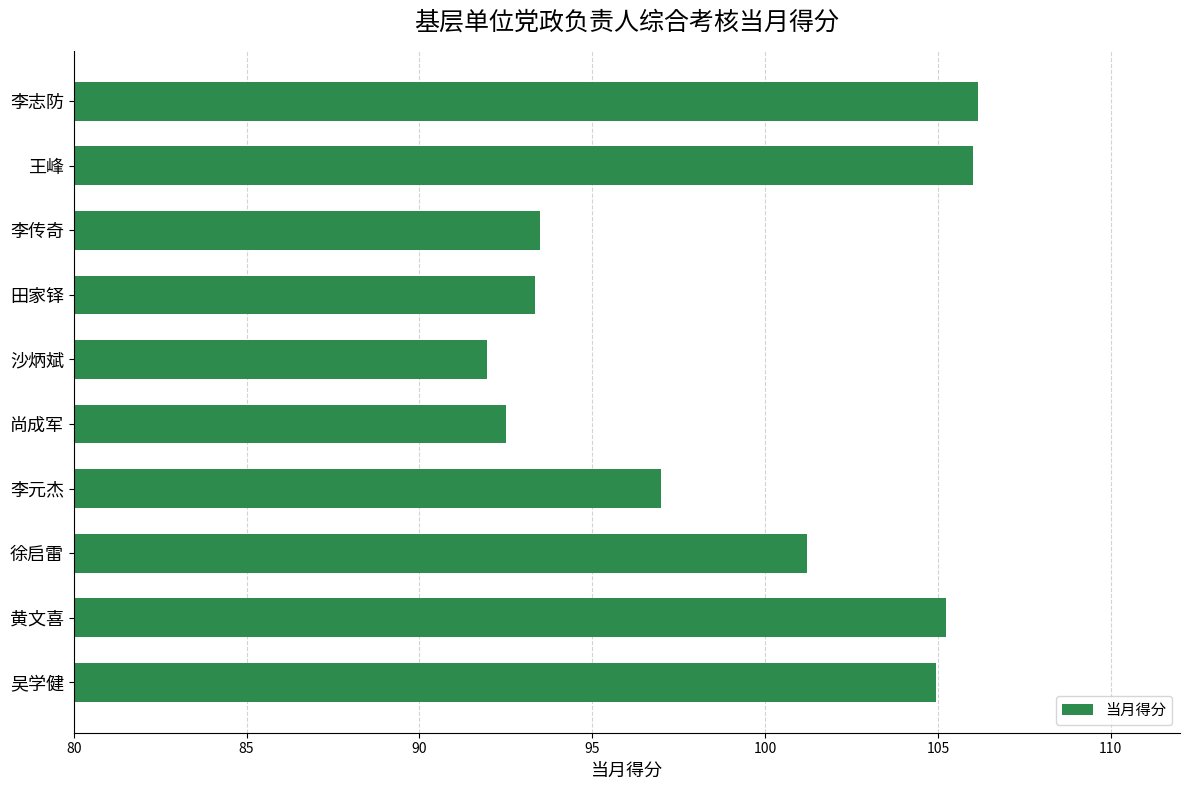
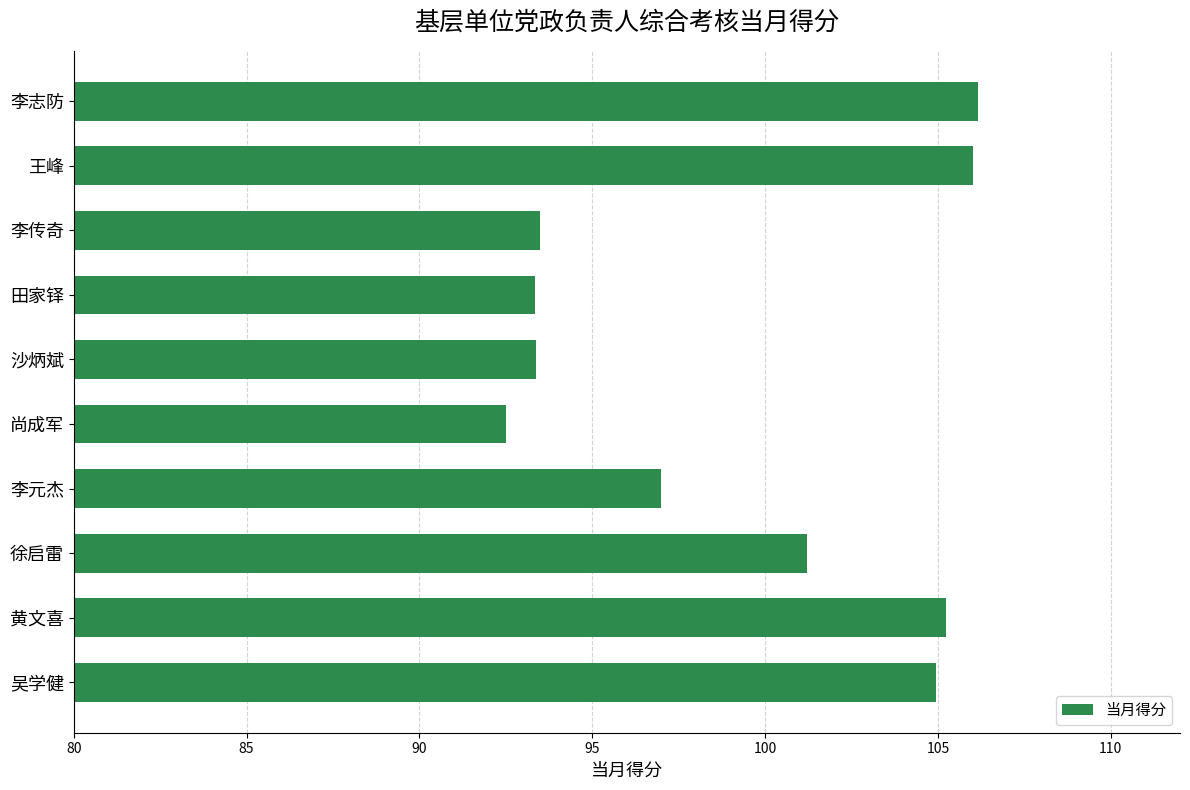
沙炳斌: 91.9 -> 93.4
